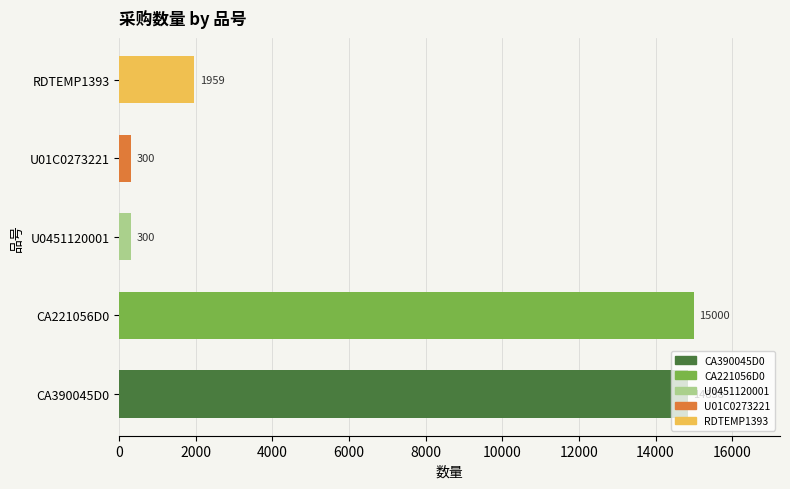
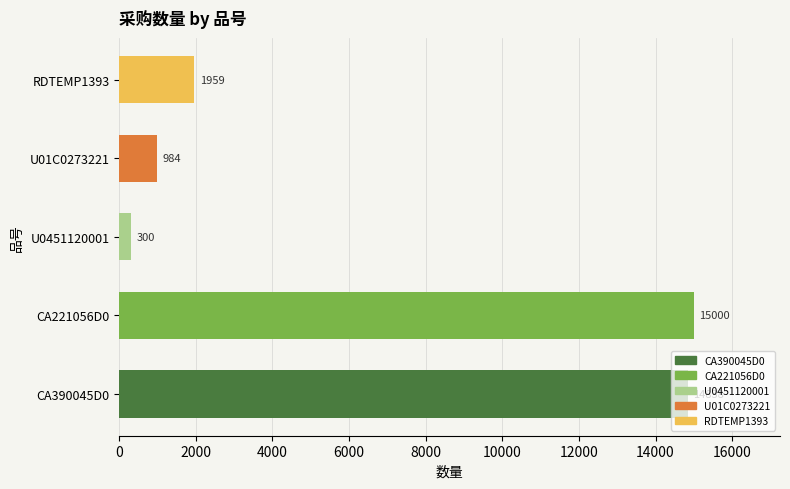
U01C0273221: 300 -> 984
